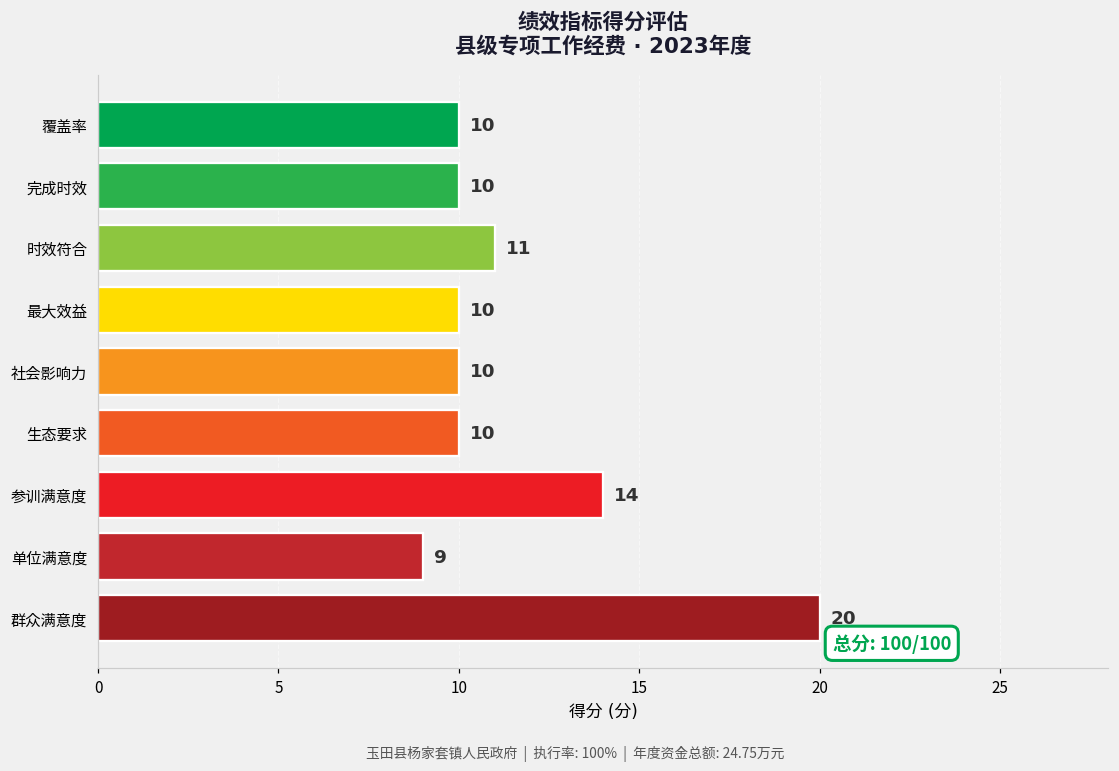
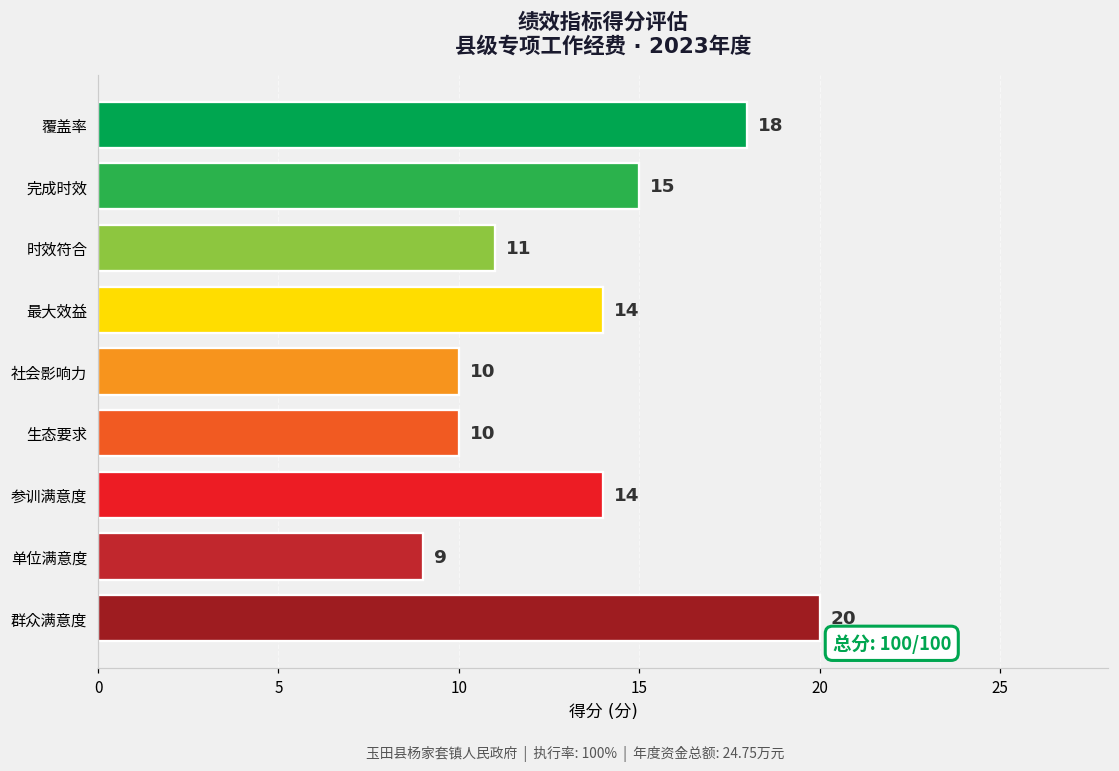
覆盖率: 10 -> 18
完成时效: 10 -> 15
最大效益: 10 -> 14
